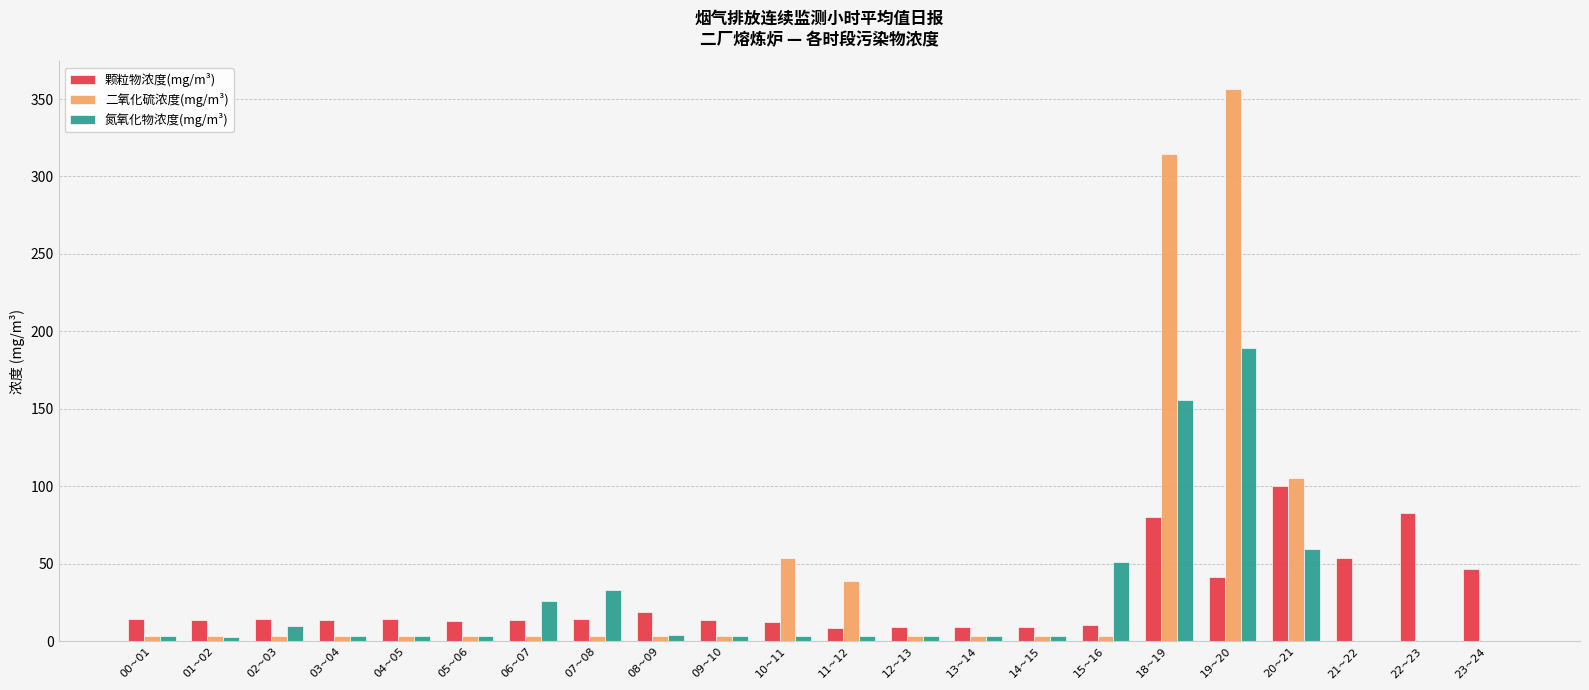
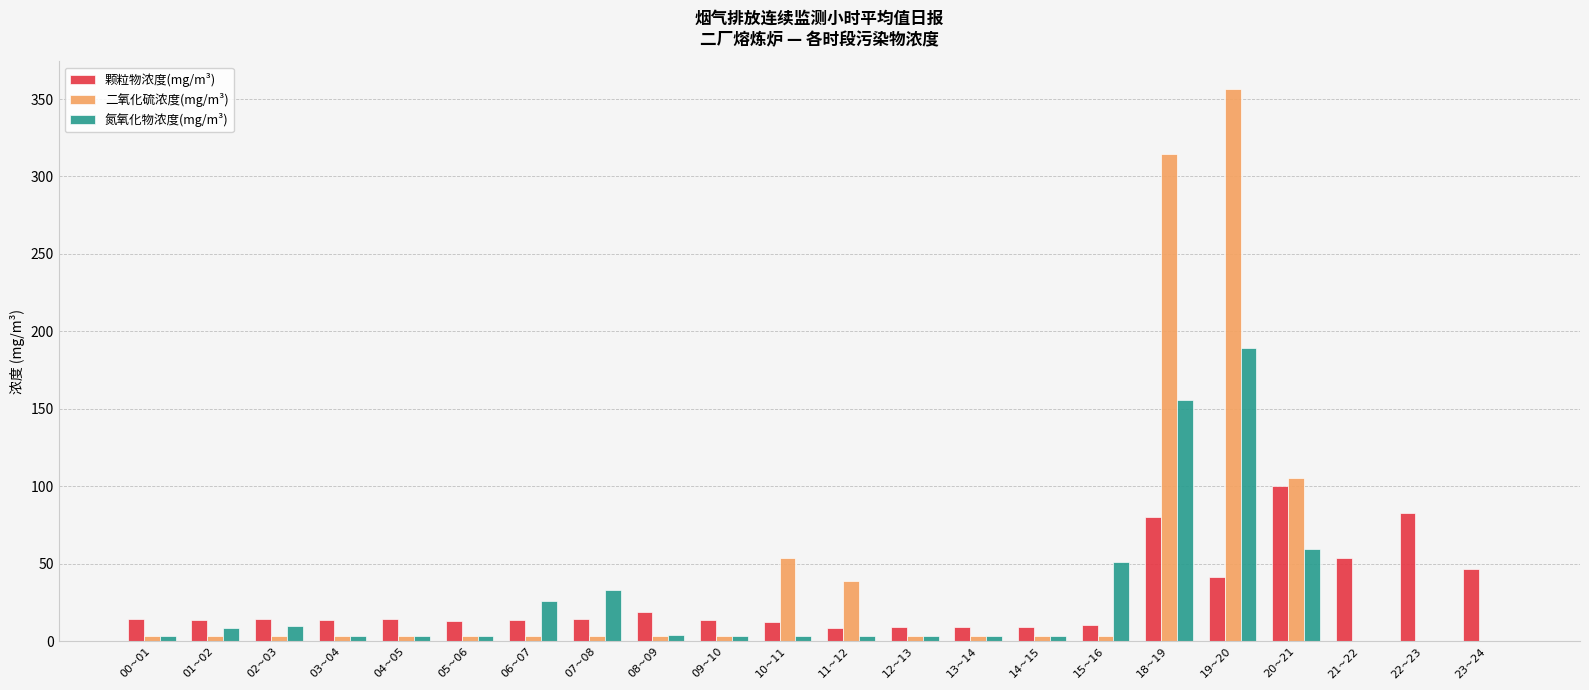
氮氧化物浓度(mg/m³), 01~02: 3 -> 9
